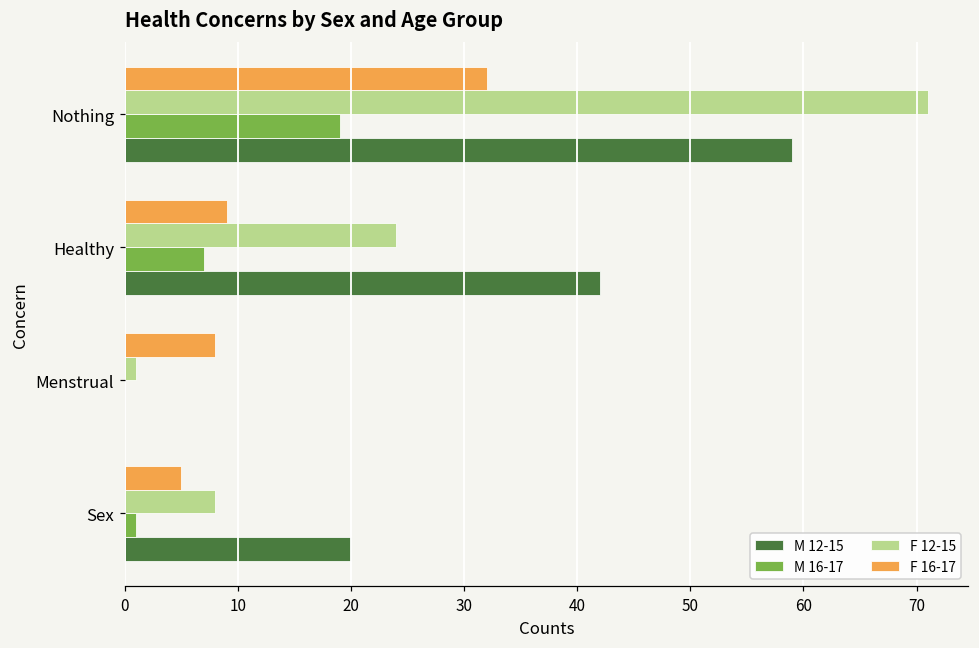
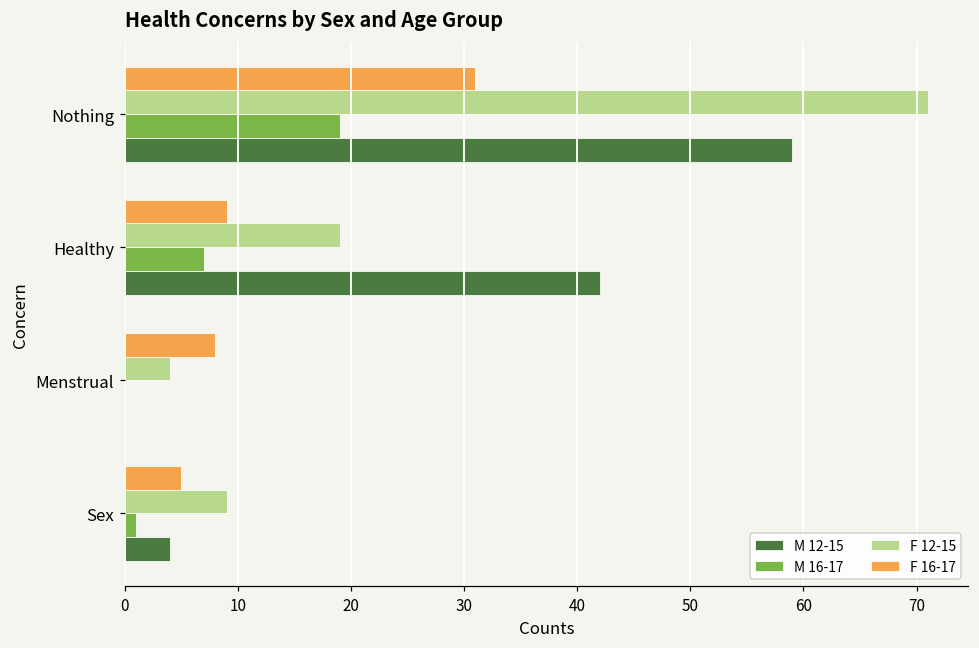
F 16-17, Nothing: 32 -> 31
F 12-15, Healthy: 24 -> 19
F 12-15, Menstrual: 1 -> 4
F 12-15, Sex: 8 -> 9
M 12-15, Sex: 20 -> 4
